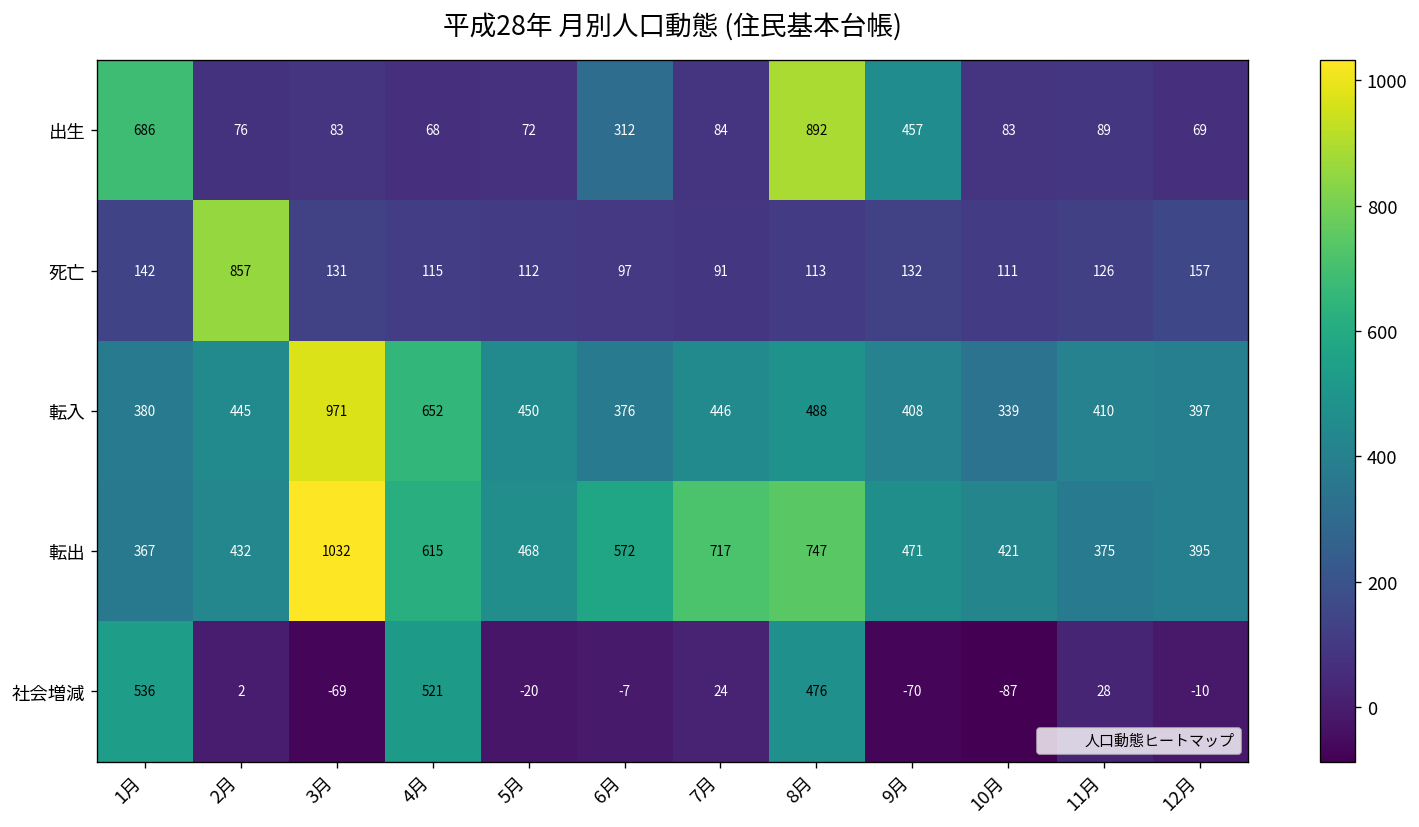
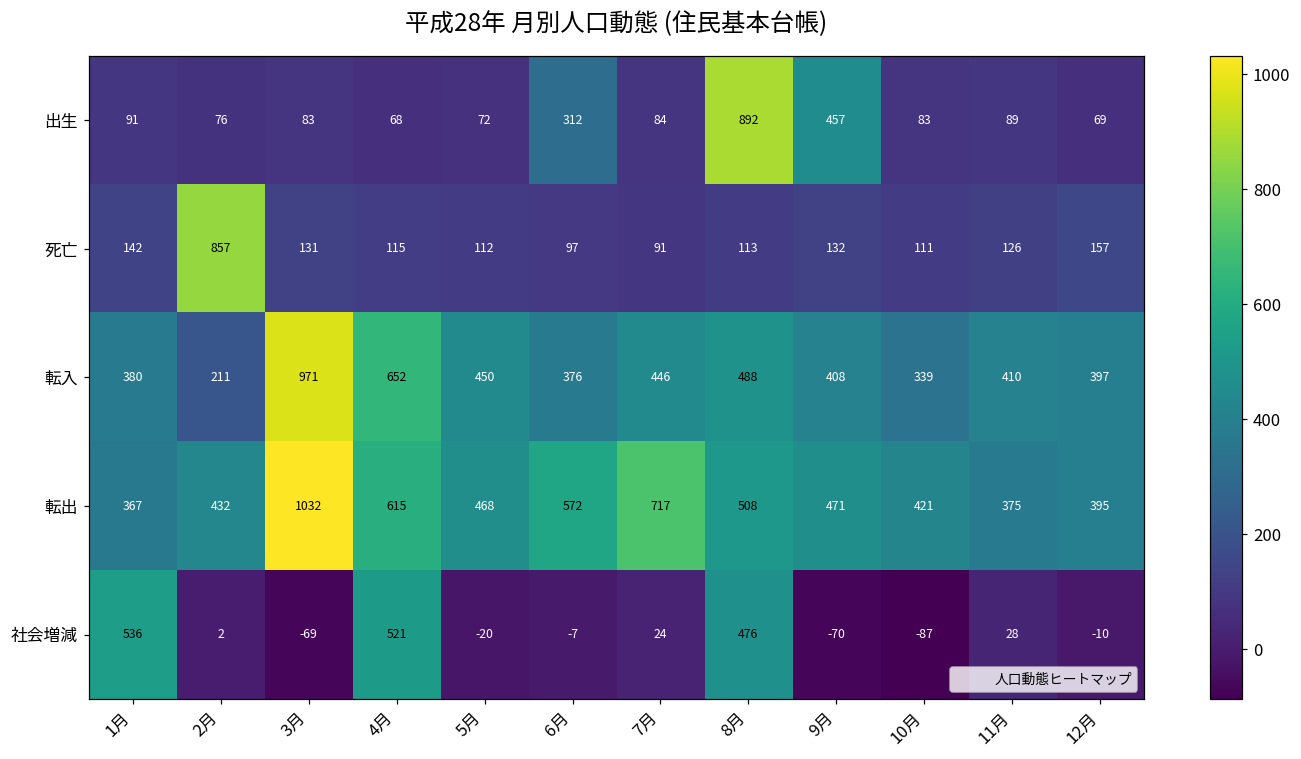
出生, 1月: 686 -> 91
転入, 2月: 445 -> 211
転出, 8月: 747 -> 508
